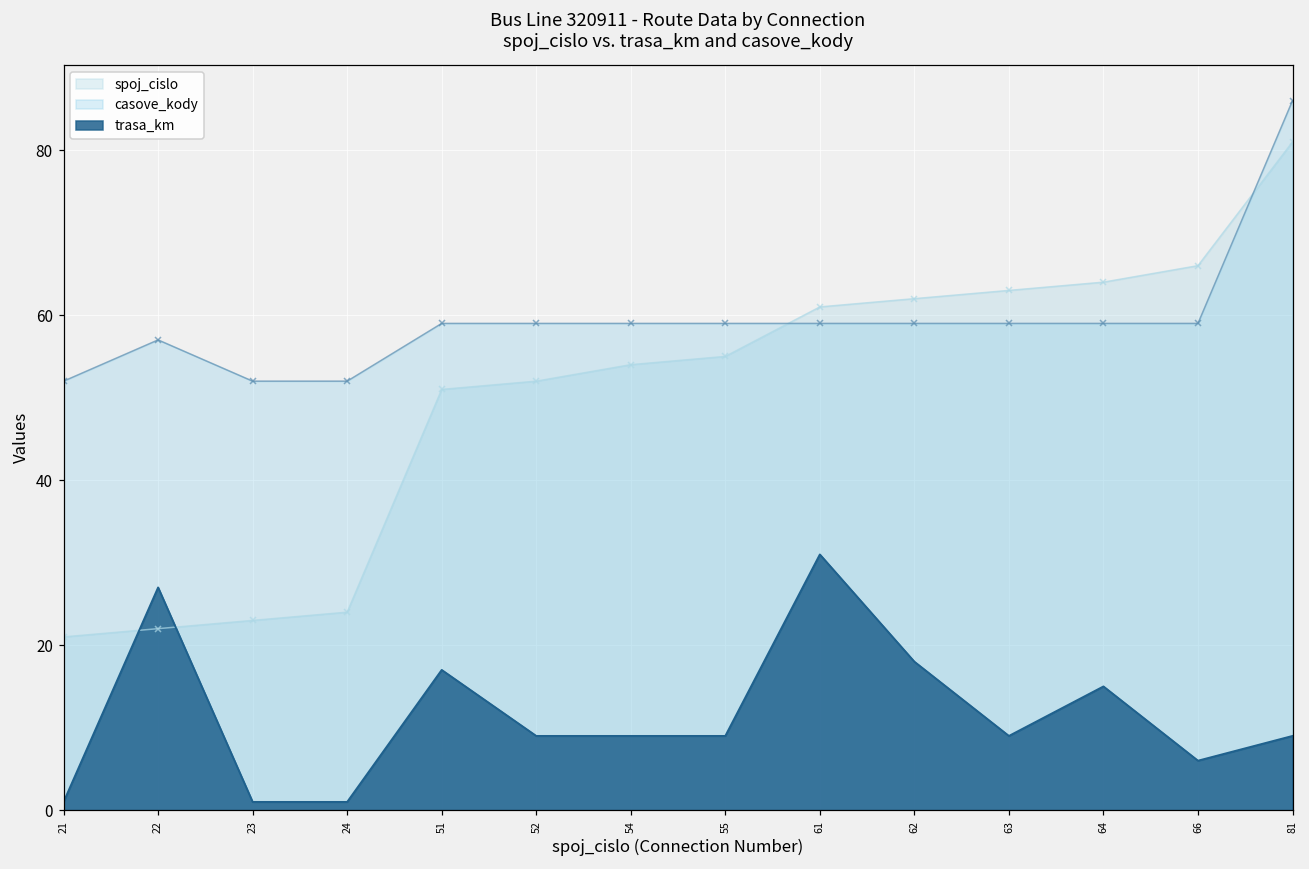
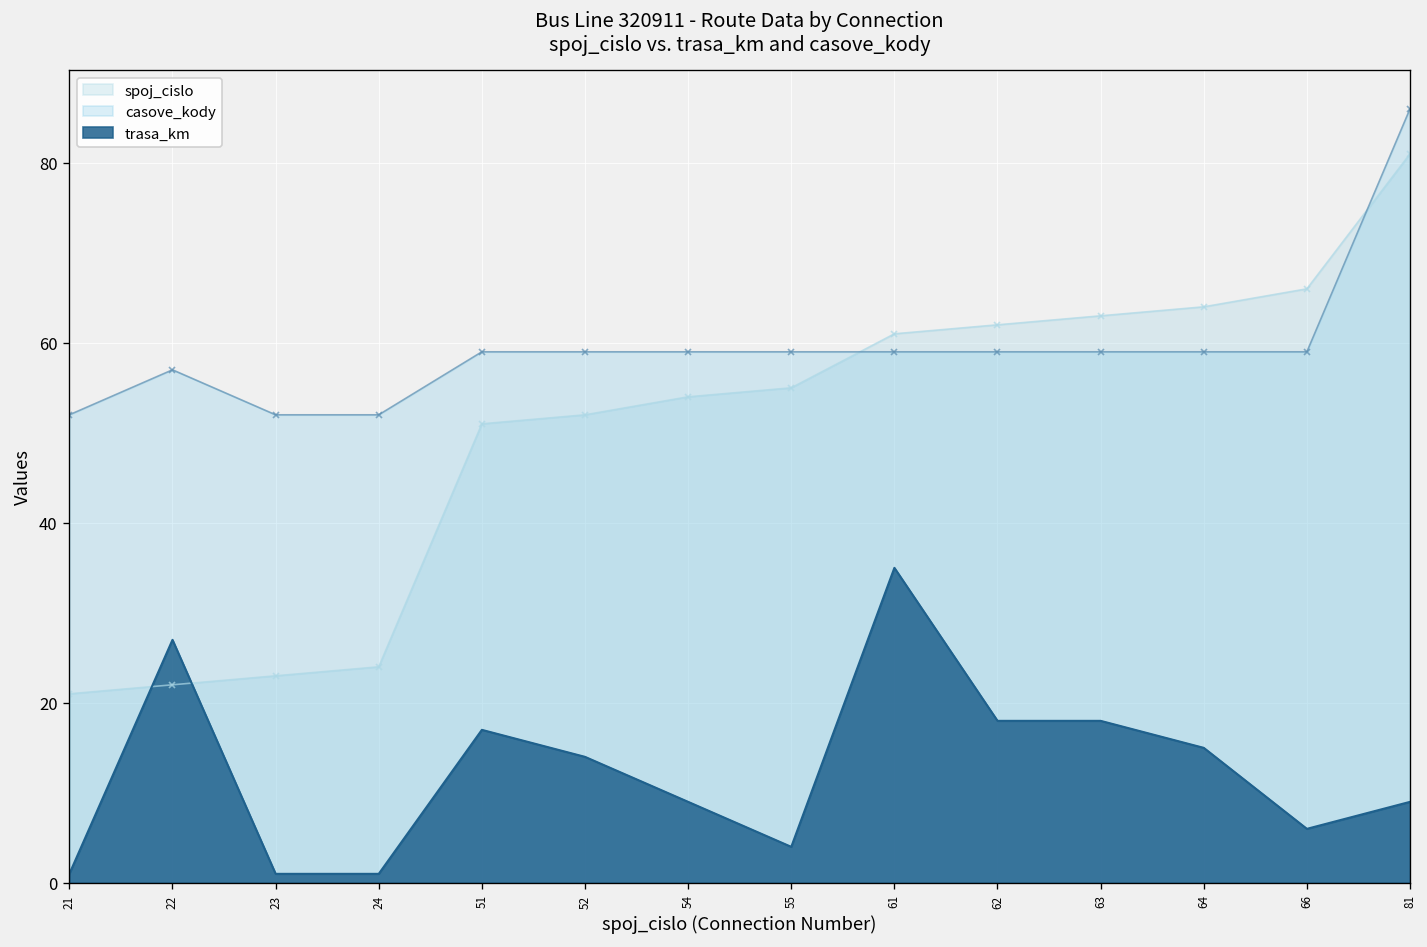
trasa_km, 52: 9 -> 14
trasa_km, 55: 9 -> 4
trasa_km, 61: 31 -> 35
trasa_km, 63: 9 -> 18
